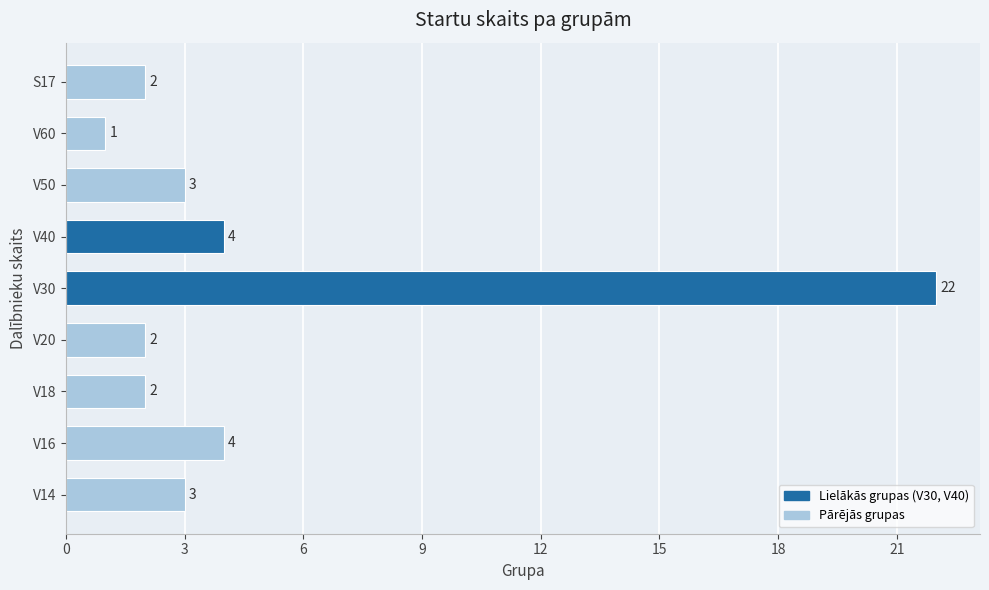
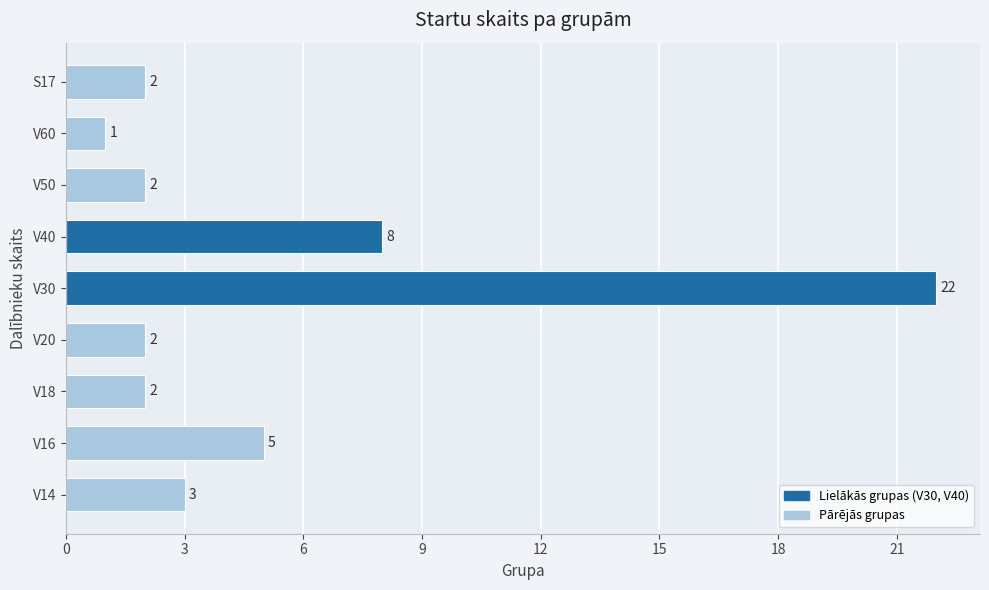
V50: 3 -> 2
V40: 4 -> 8
V16: 4 -> 5
